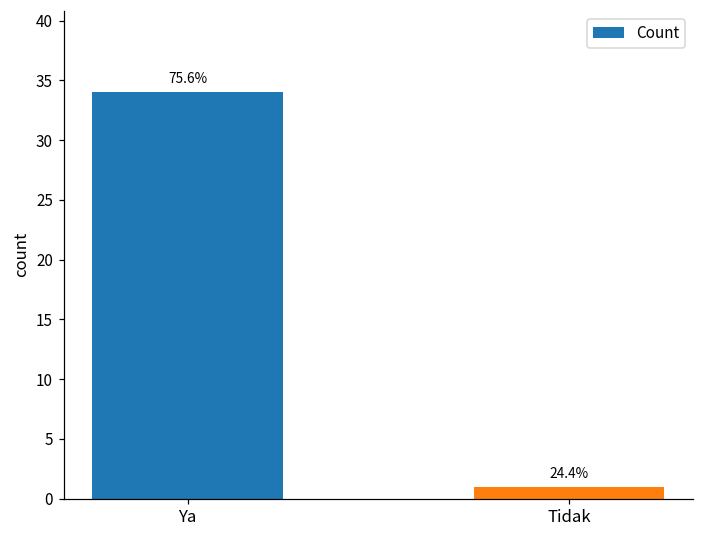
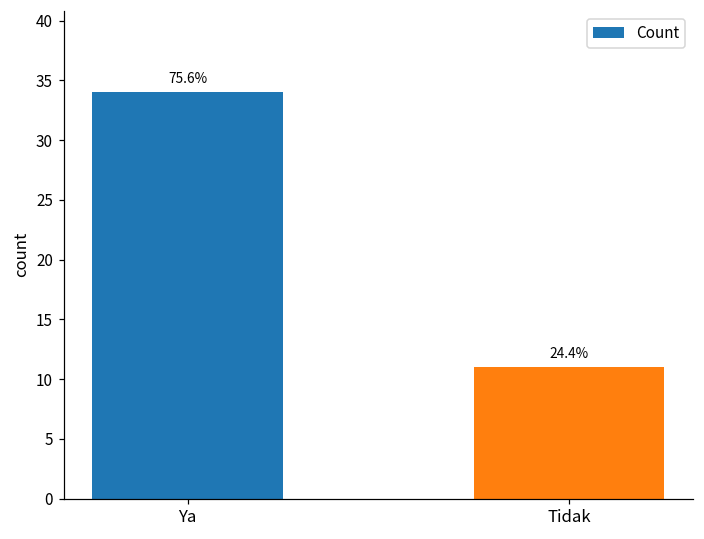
Tidak: 1 -> 11
